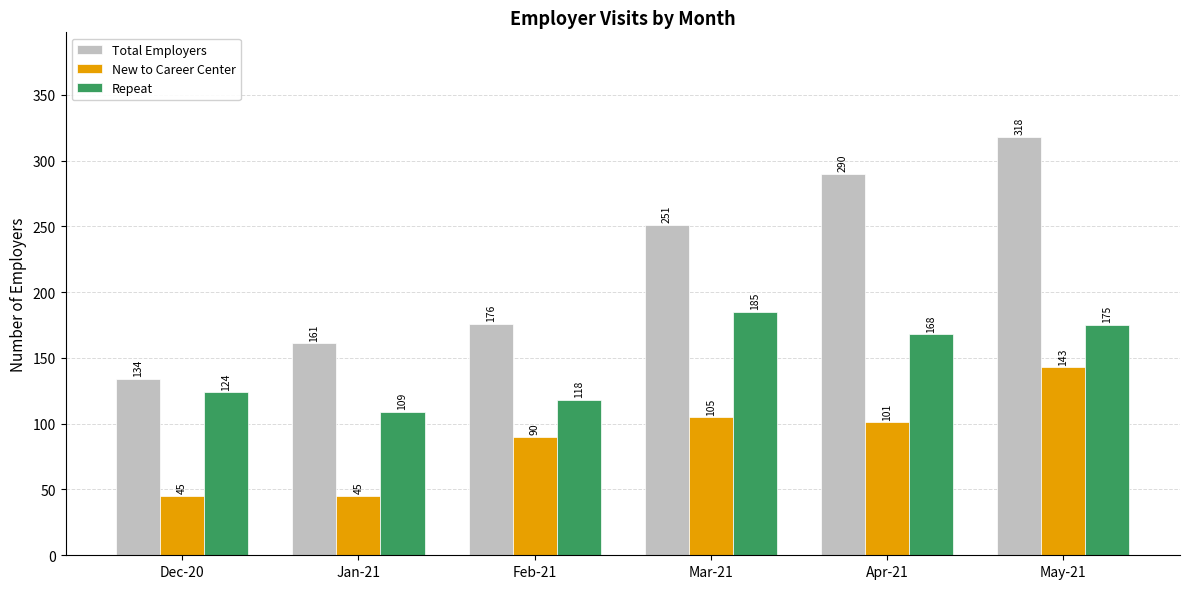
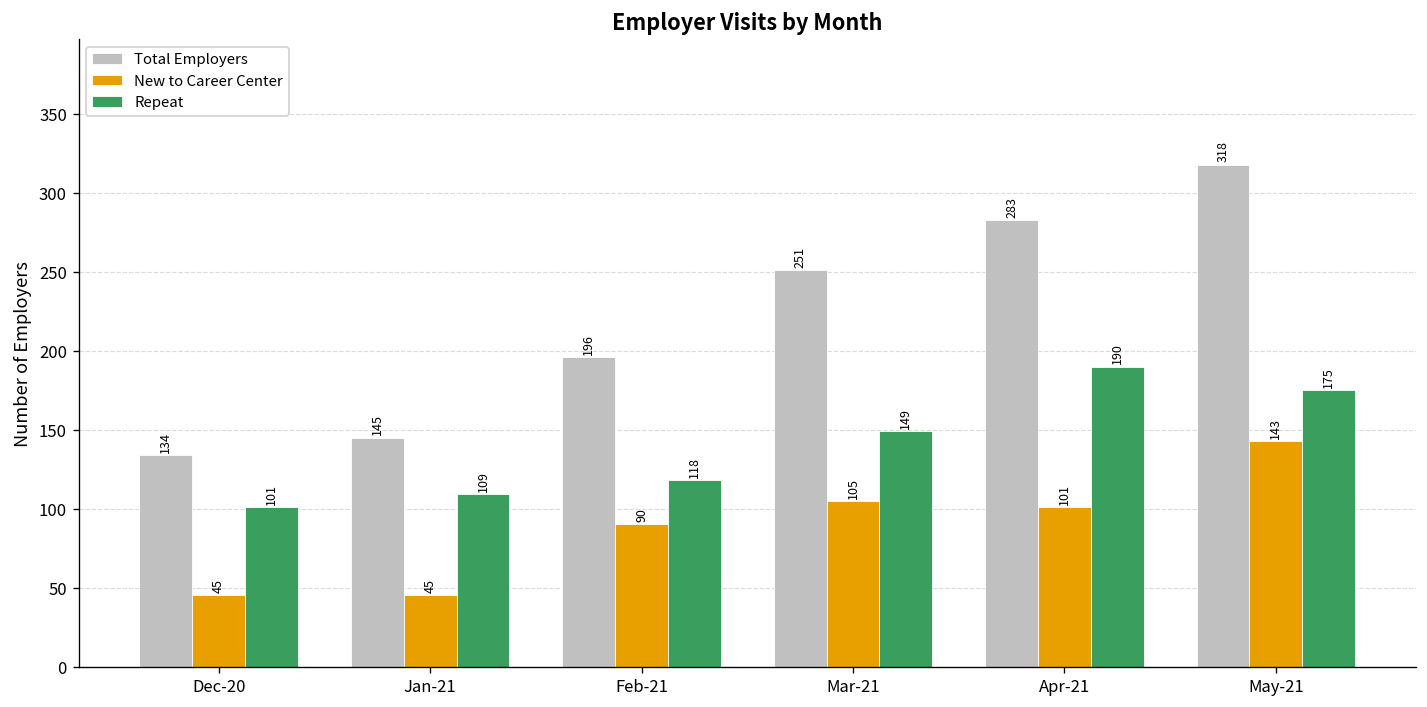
Repeat, Dec-20: 124 -> 101
Total Employers, Jan-21: 161 -> 145
Total Employers, Feb-21: 176 -> 196
Repeat, Mar-21: 185 -> 149
Total Employers, Apr-21: 290 -> 283
Repeat, Apr-21: 168 -> 190
